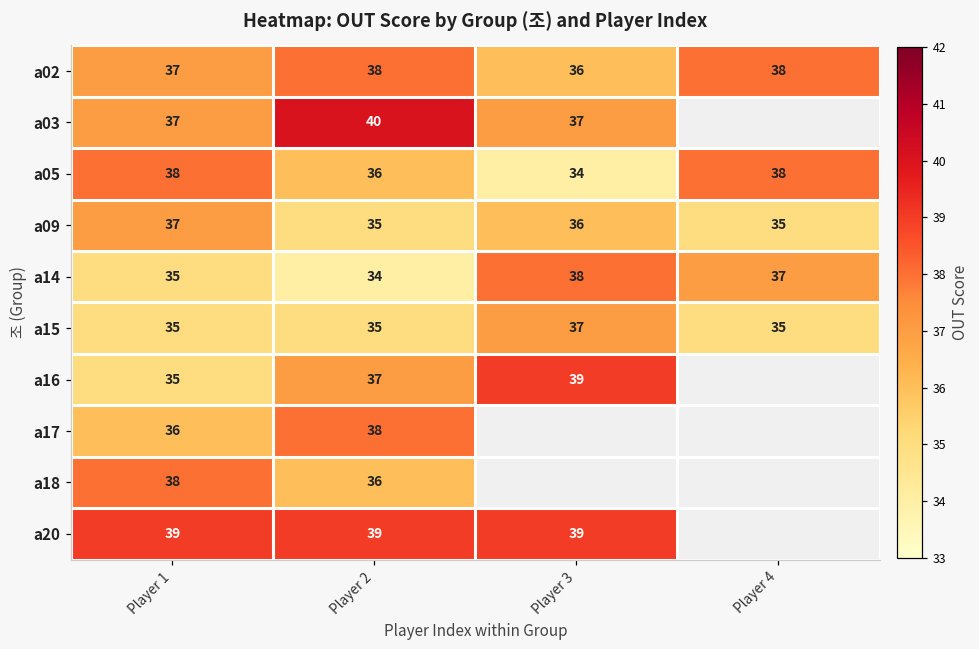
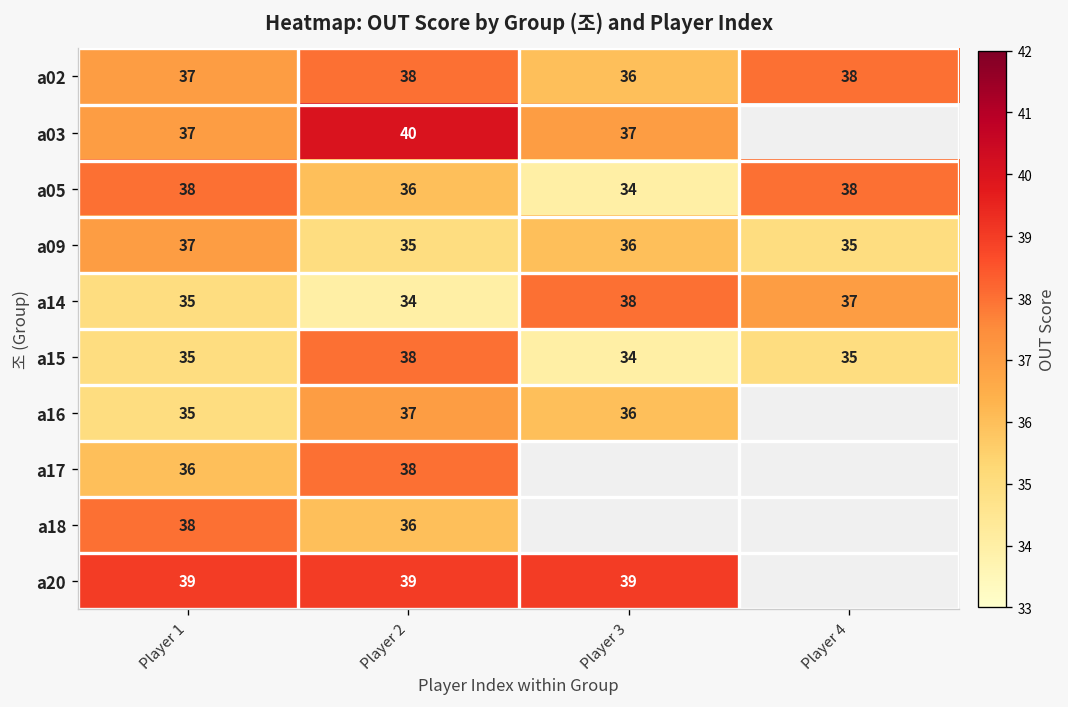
a15, Player 2: 35 -> 38
a15, Player 3: 37 -> 34
a16, Player 3: 39 -> 36
